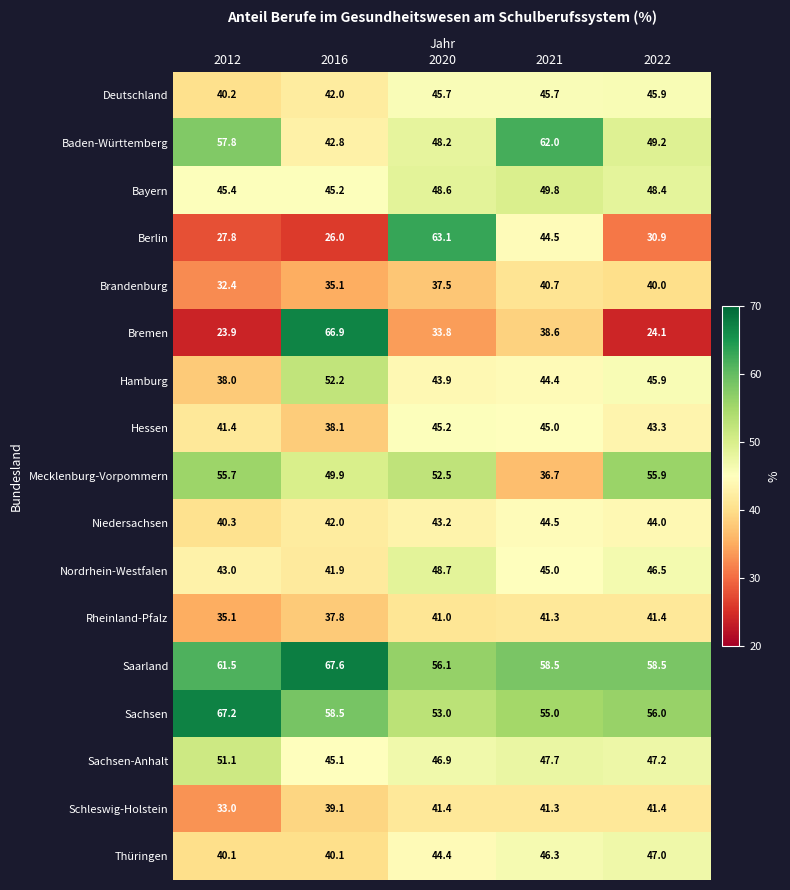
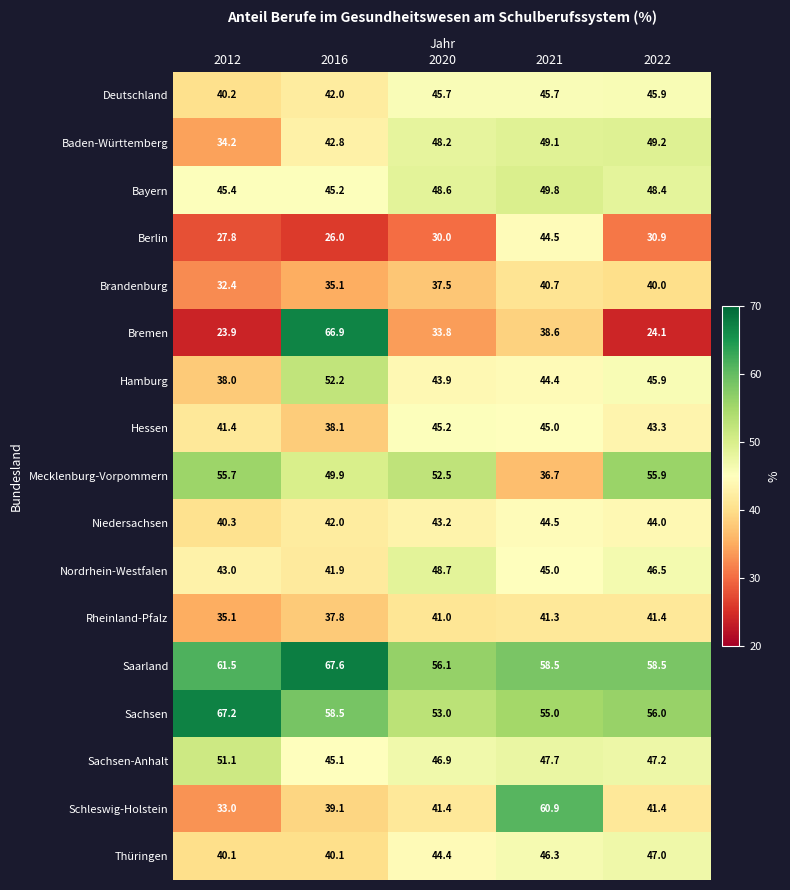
Baden-Württemberg, 2012: 57.8 -> 34.2
Baden-Württemberg, 2021: 62.0 -> 49.1
Berlin, 2020: 63.1 -> 30.0
Schleswig-Holstein, 2021: 41.3 -> 60.9
